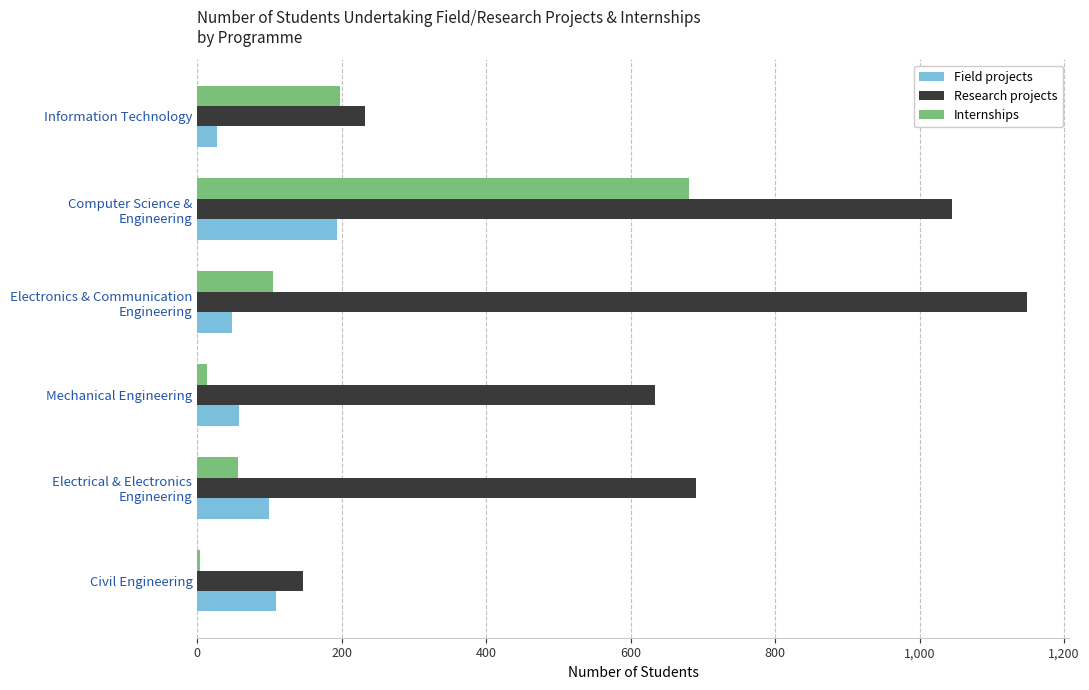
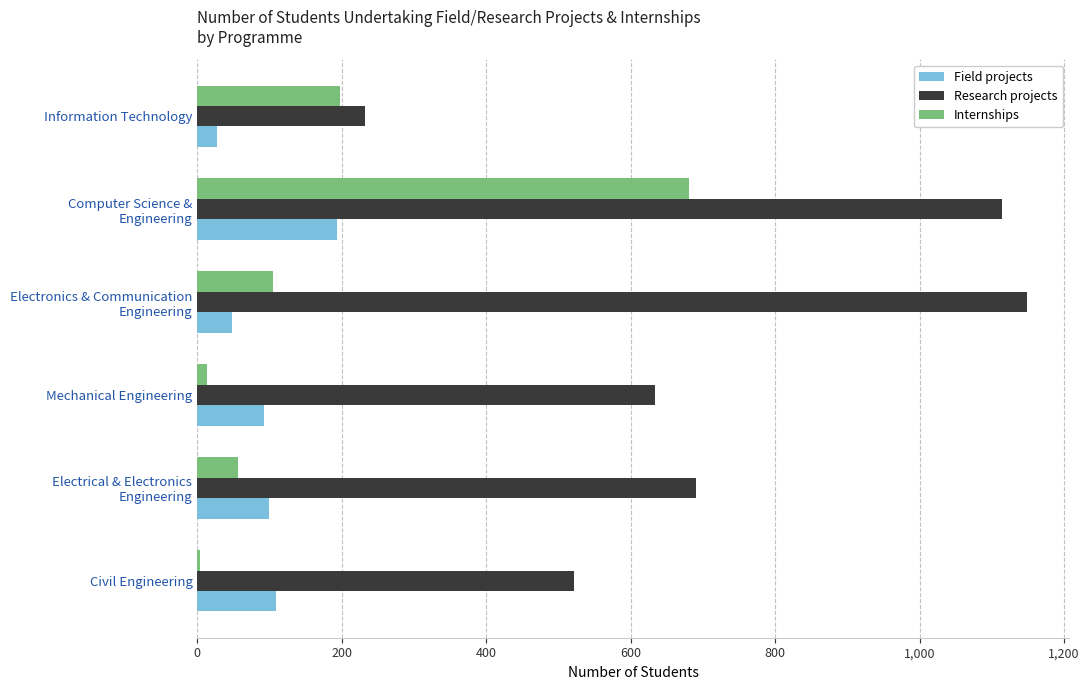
Research projects, Computer Science & Engineering: 1,050 -> 1,110
Field projects, Mechanical Engineering: 60 -> 90
Research projects, Civil Engineering: 150 -> 520
